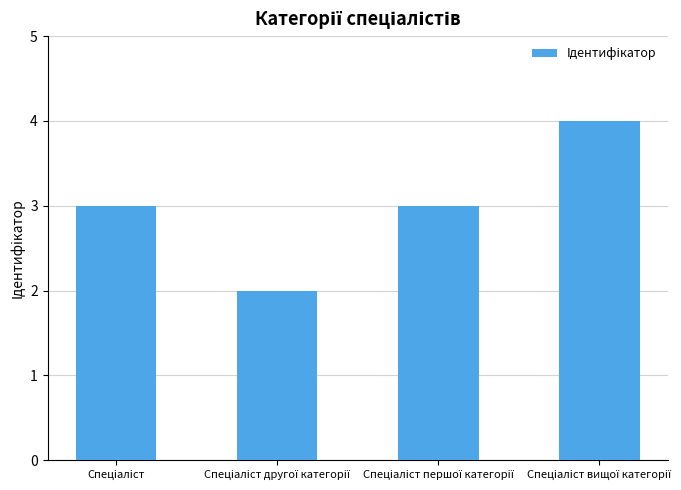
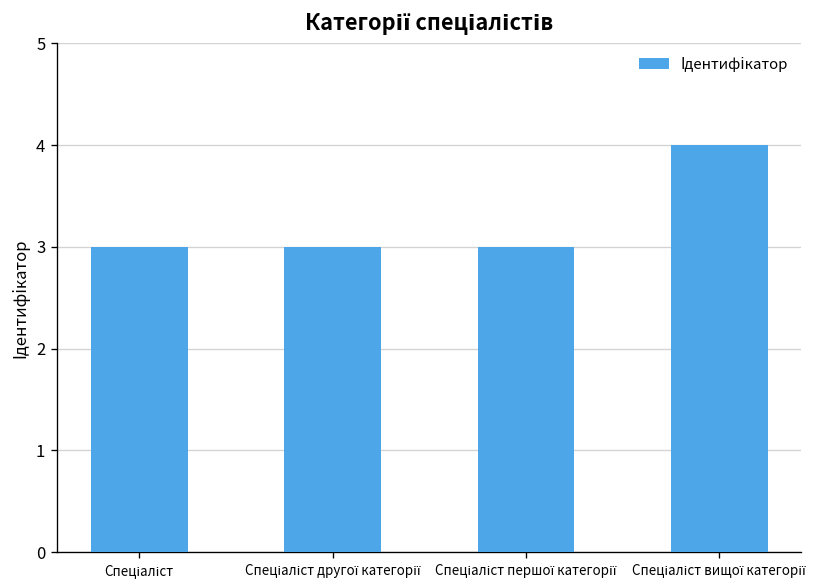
Спеціаліст другої категорії: 2 -> 3
